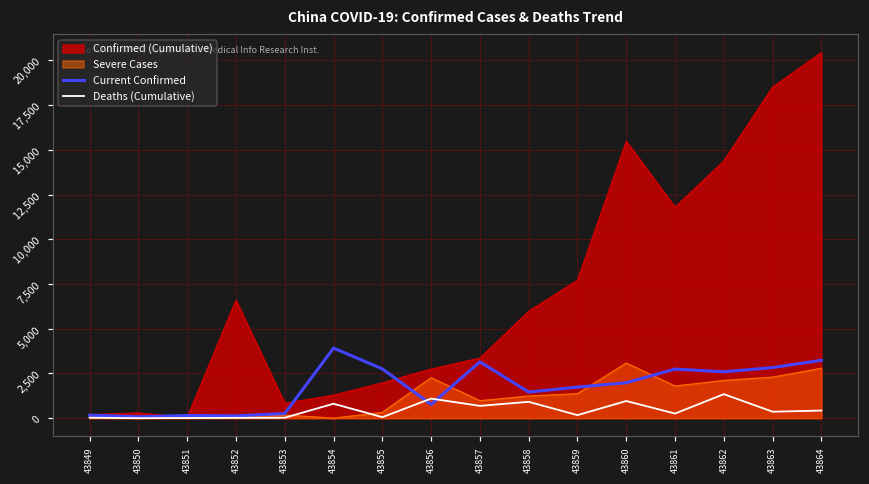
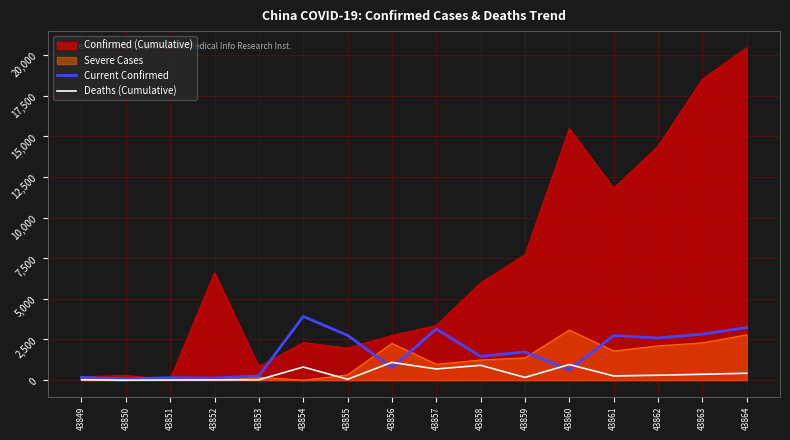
Confirmed (Cumulative), 43854: 1,300 -> 2,300
Current Confirmed, 43860: 2,000 -> 600
Deaths (Cumulative), 43862: 1,300 -> 300
